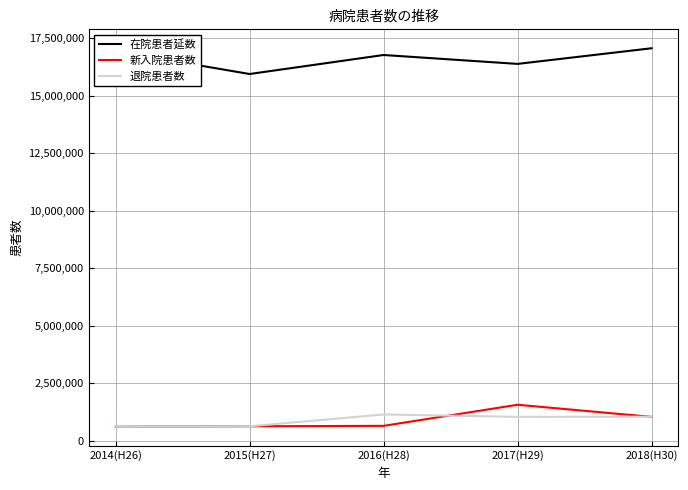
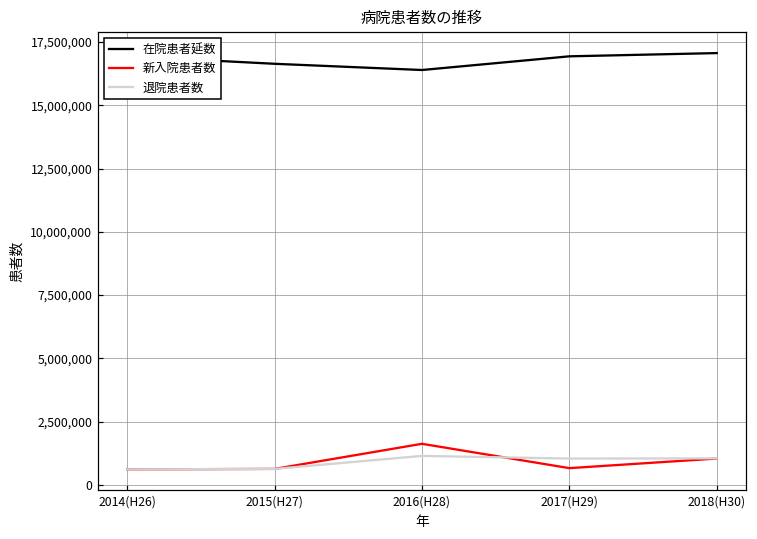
在院患者延数, 2015(H27): 15,900,000 -> 16,600,000
在院患者延数, 2016(H28): 16,800,000 -> 16,400,000
新入院患者数, 2016(H28): 700,000 -> 1,600,000
在院患者延数, 2017(H29): 16,400,000 -> 16,900,000
新入院患者数, 2017(H29): 1,600,000 -> 700,000
